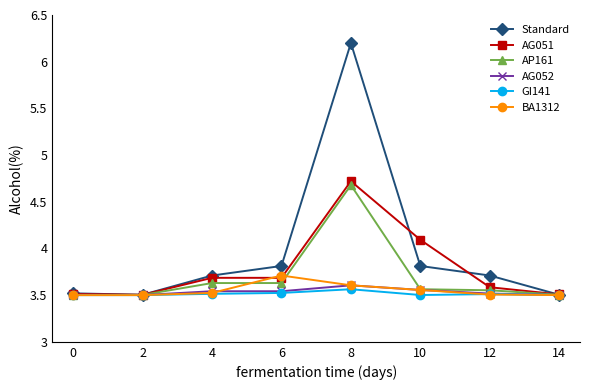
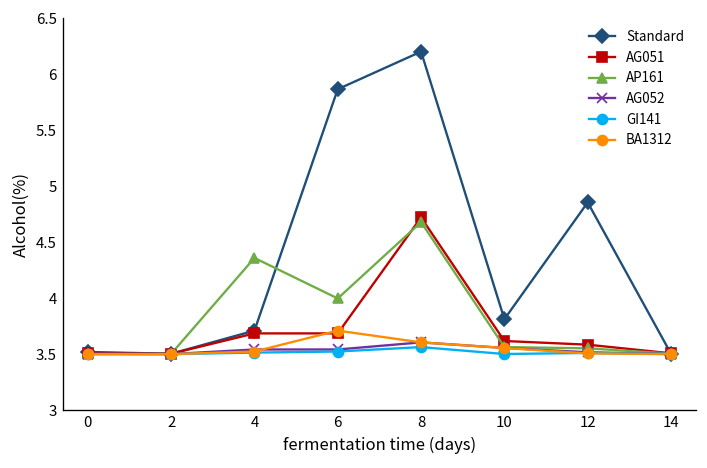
AP161, 4: 3.6 -> 4.4
Standard, 6: 3.8 -> 5.9
AP161, 6: 3.6 -> 4.0
AG051, 10: 4.1 -> 3.6
Standard, 12: 3.7 -> 4.9
